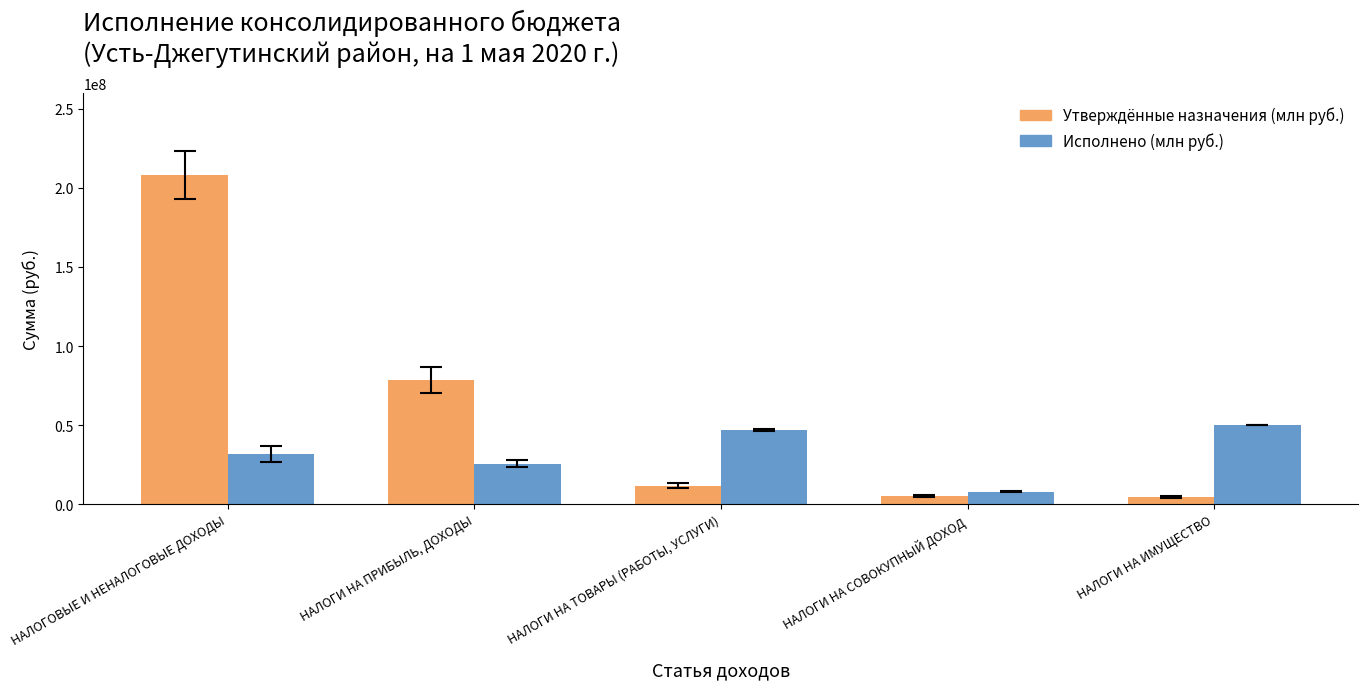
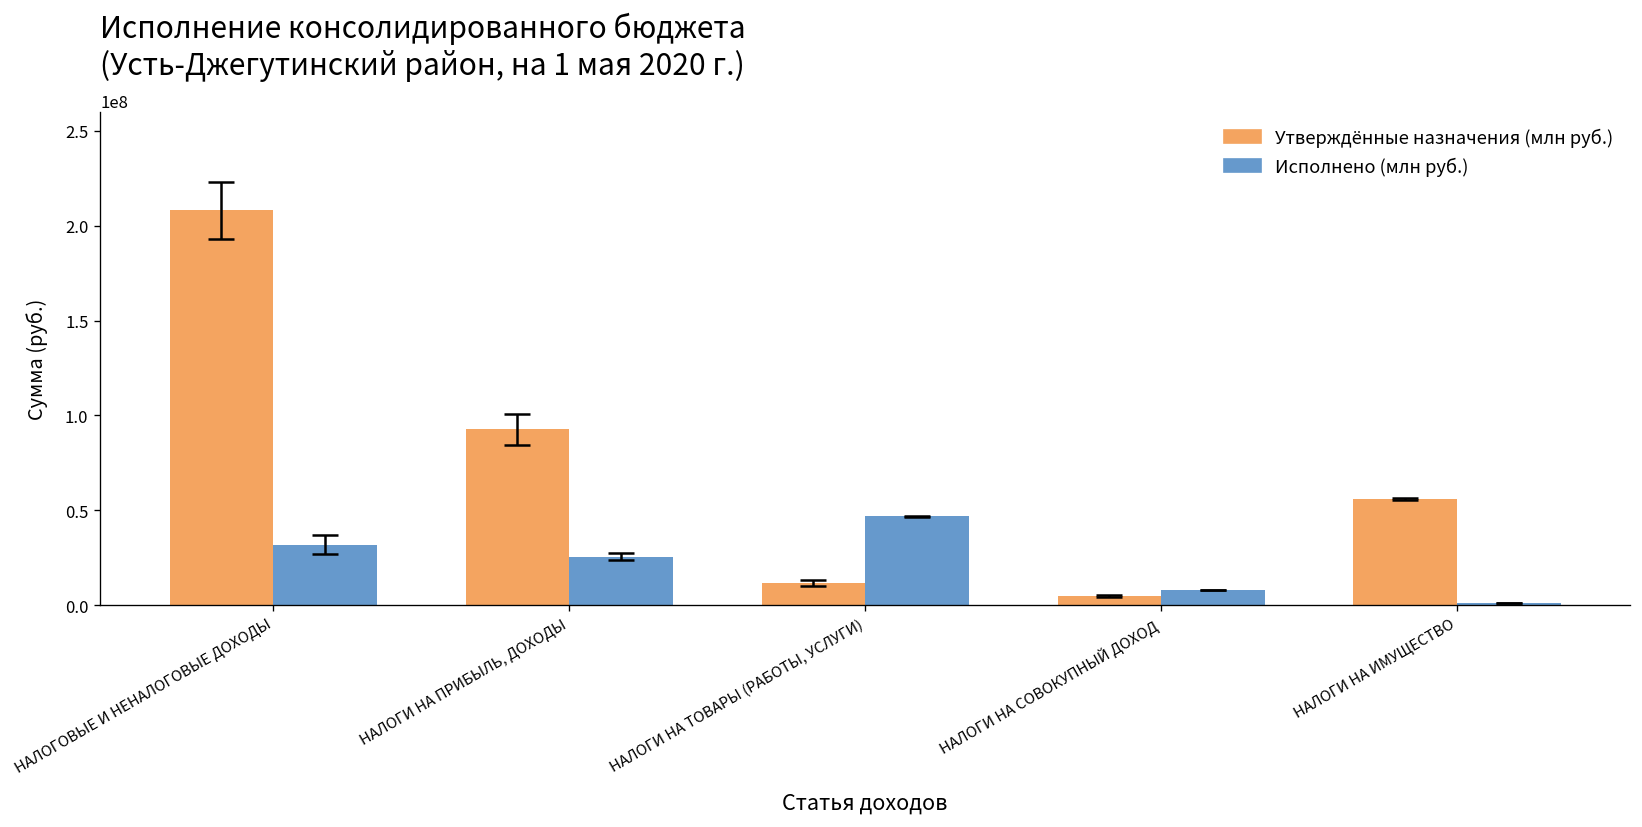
Утверждённые назначения (млн руб.), НАЛОГИ НА ПРИБЫЛЬ, ДОХОДЫ: 78000000 -> 93000000
Утверждённые назначения (млн руб.), НАЛОГИ НА ИМУЩЕСТВО: 4000000 -> 56000000
Исполнено (млн руб.), НАЛОГИ НА ИМУЩЕСТВО: 50000000 -> 1000000
